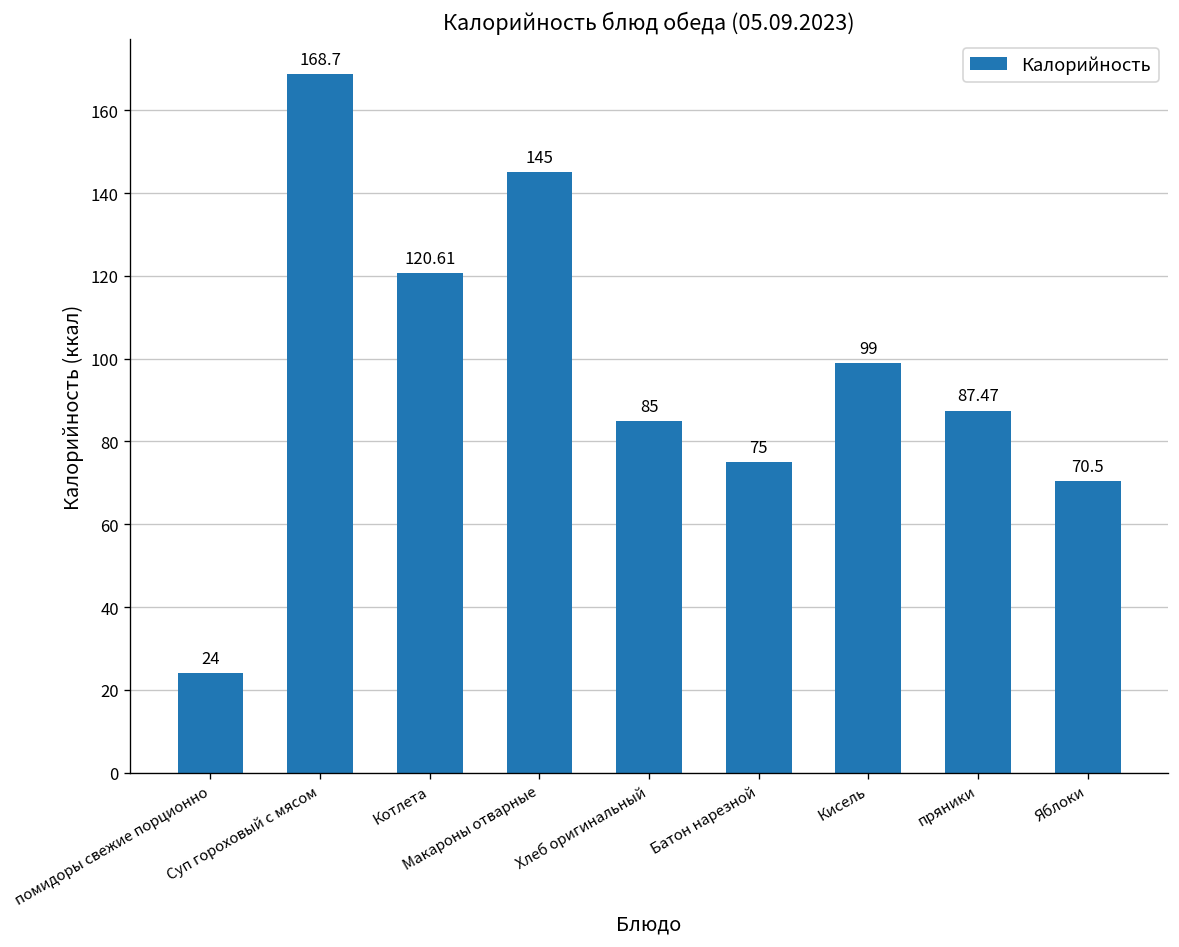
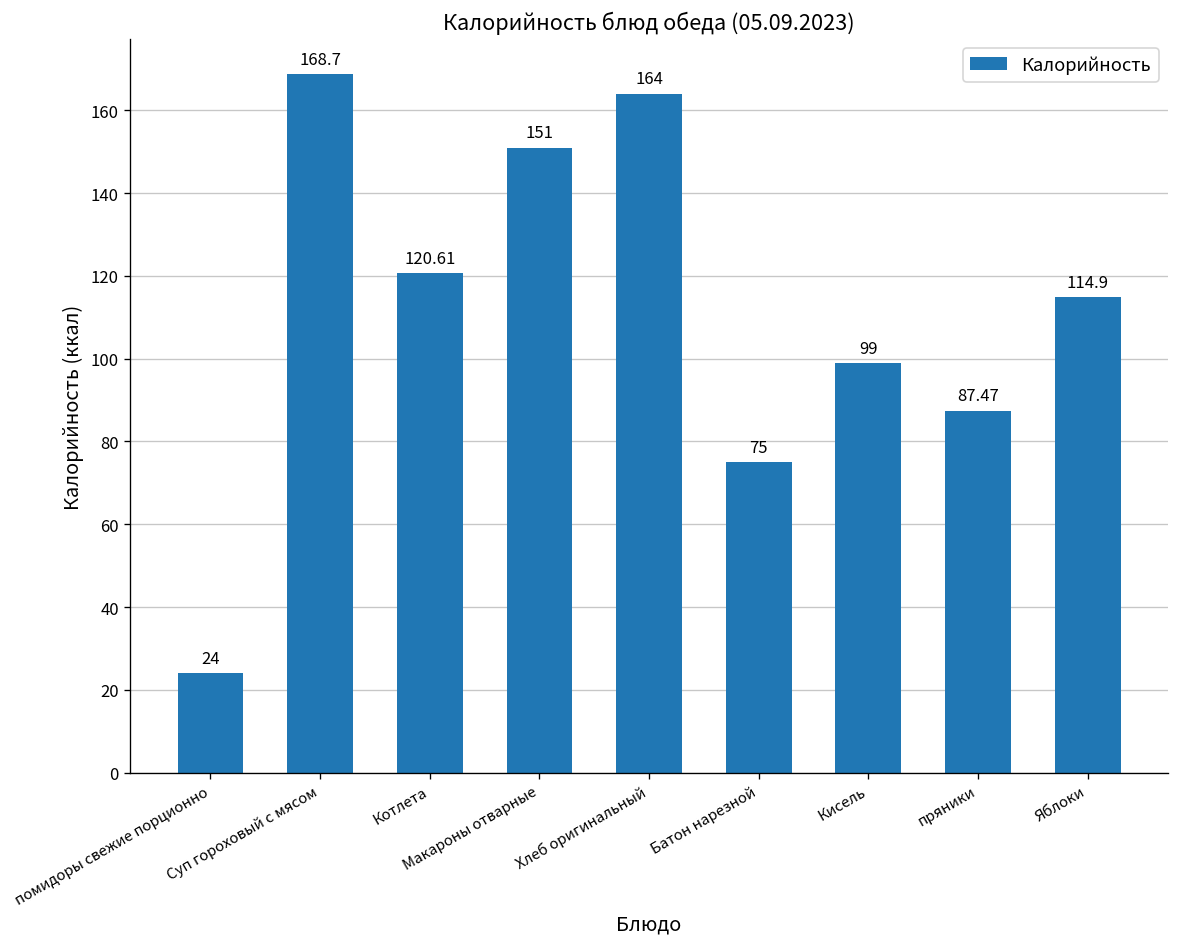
Макароны отварные: 145 -> 151
Хлеб оригинальный: 85 -> 164
Яблоки: 70.5 -> 114.9
